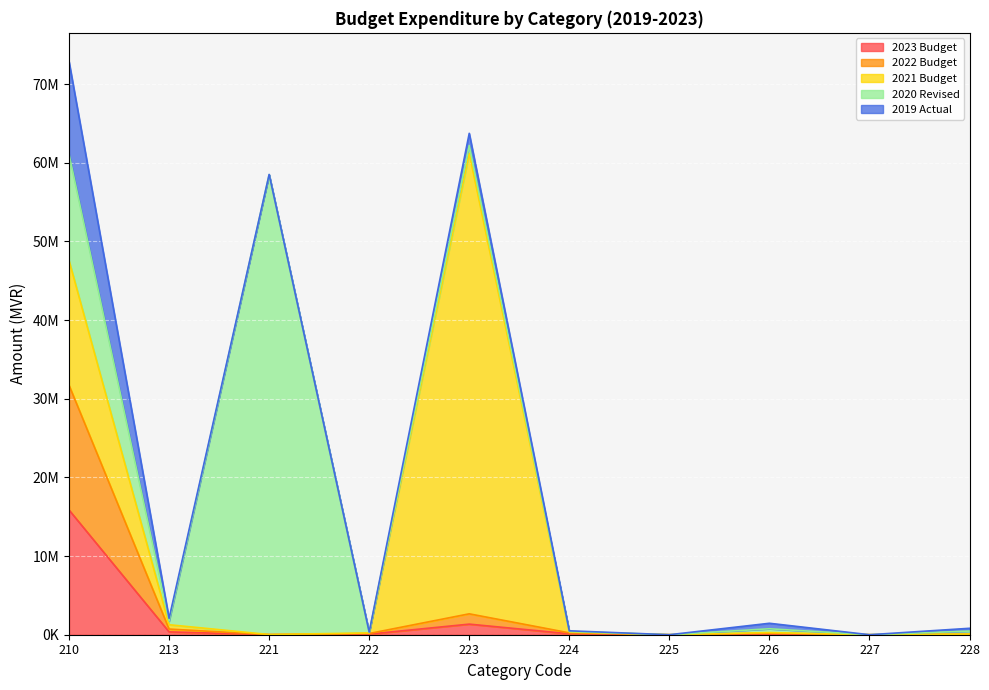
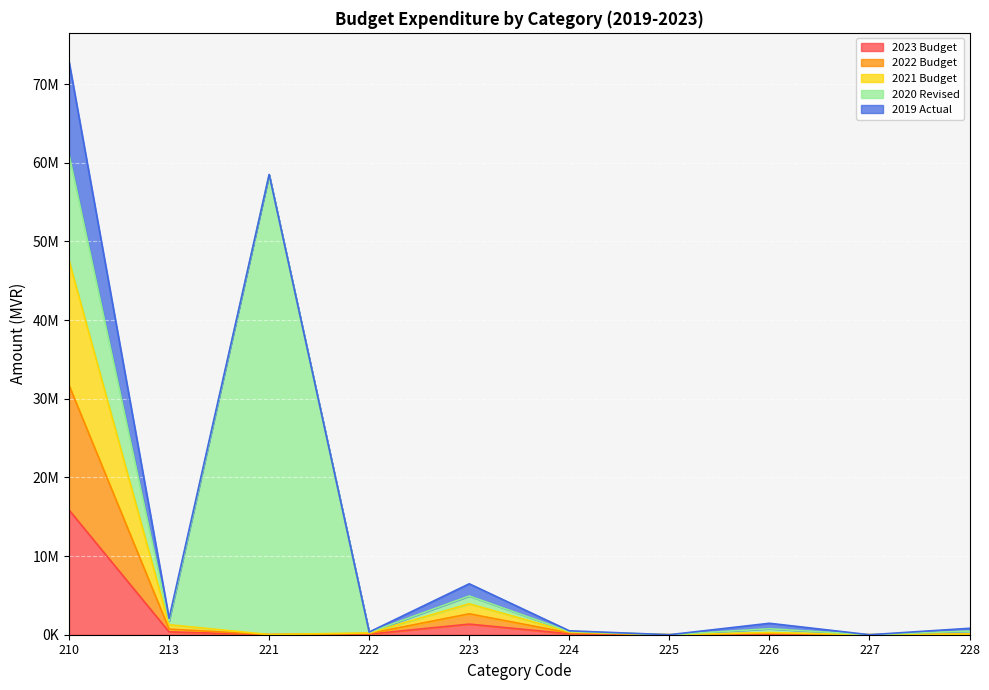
2021 Budget, 223: 59000000 -> 1000000
